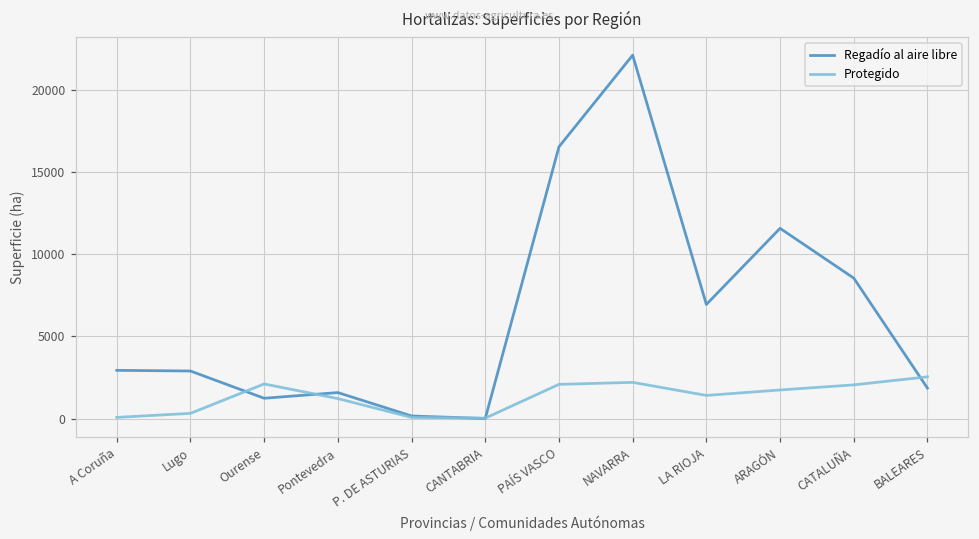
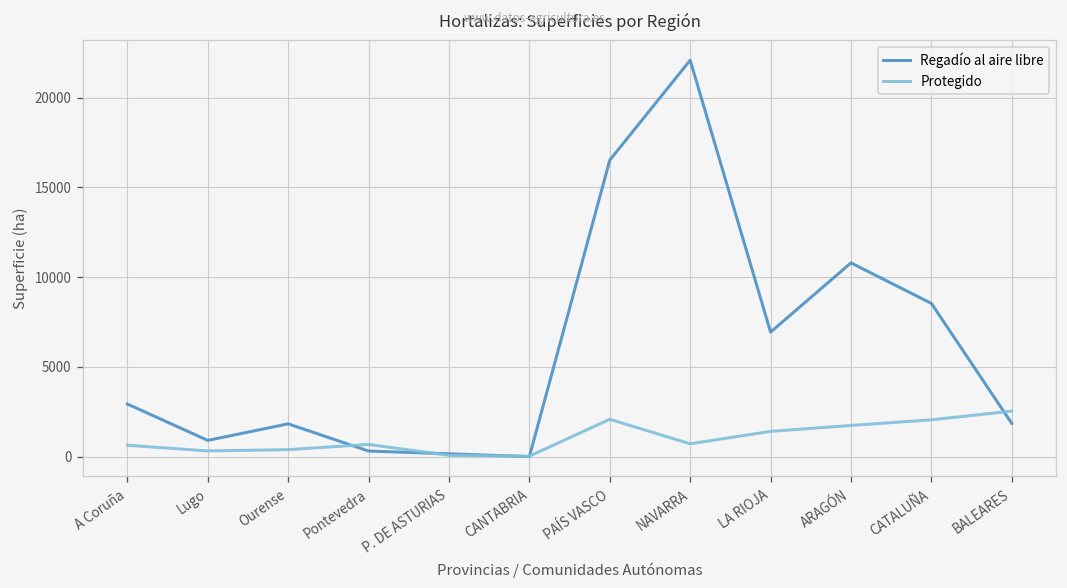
Protegido, A Coruña: 100 -> 600
Regadío al aire libre, Lugo: 2900 -> 900
Regadío al aire libre, Ourense: 1200 -> 1800
Protegido, Ourense: 2100 -> 400
Regadío al aire libre, Pontevedra: 1600 -> 300
Protegido, Pontevedra: 1200 -> 700
Protegido, NAVARRA: 2200 -> 700
Regadío al aire libre, ARAGÓN: 11600 -> 10800
